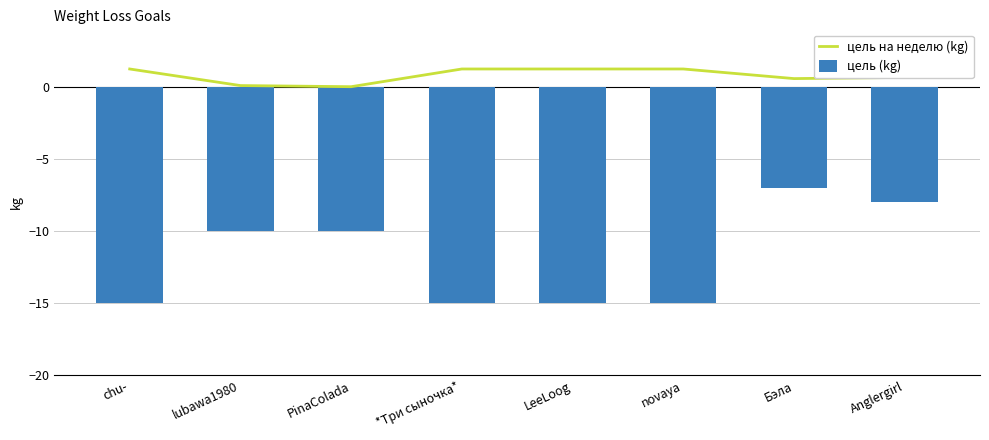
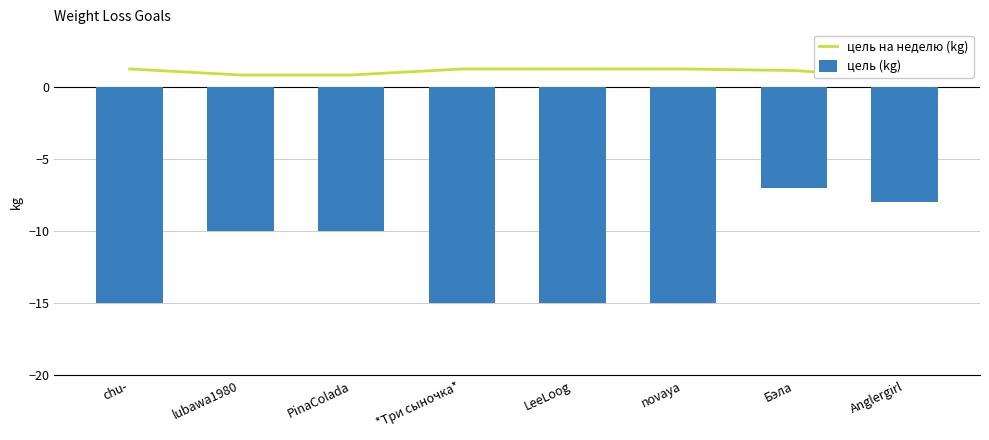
цель на неделю (kg), lubawa1980: 0.1 -> 0.8
цель на неделю (kg), PinaColada: 0.0 -> 0.8
цель на неделю (kg), Бэла: 0.6 -> 1.1
